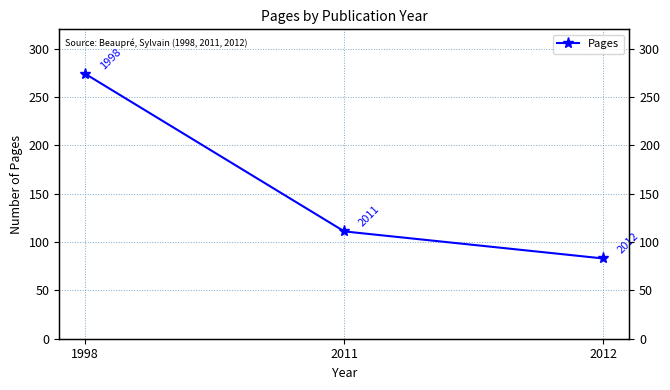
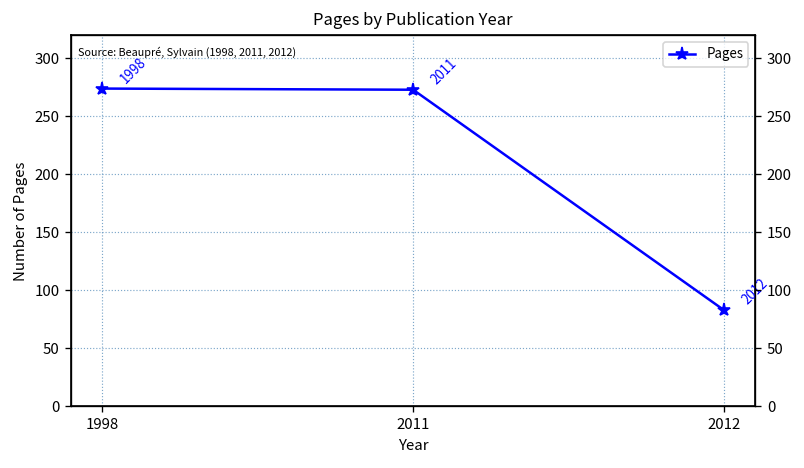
2011: 110 -> 270
